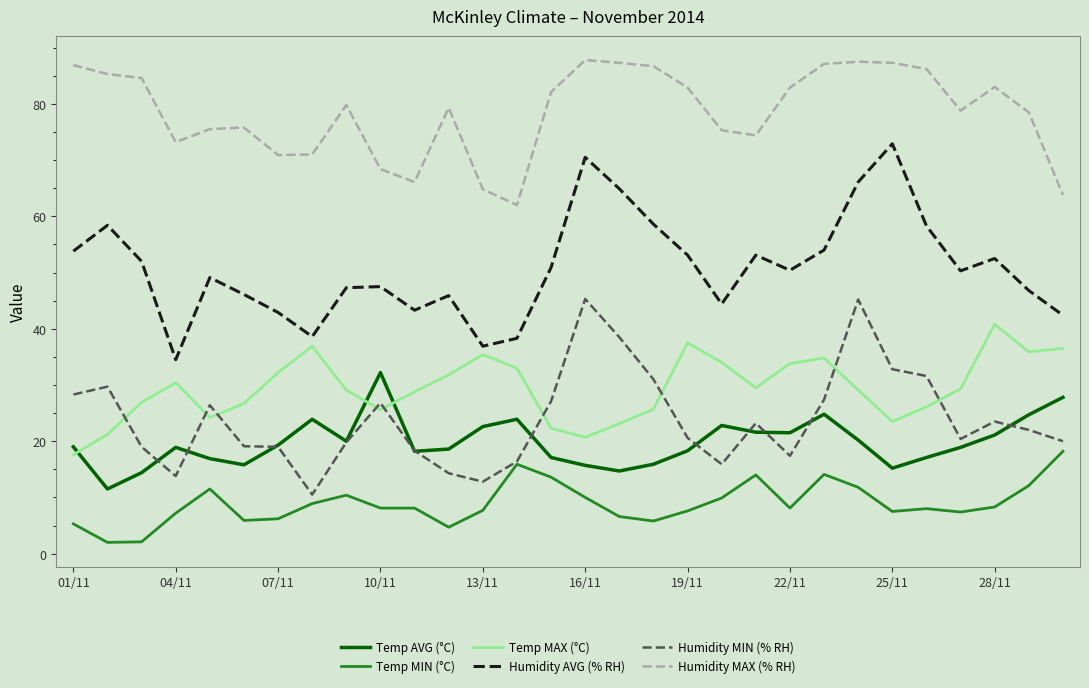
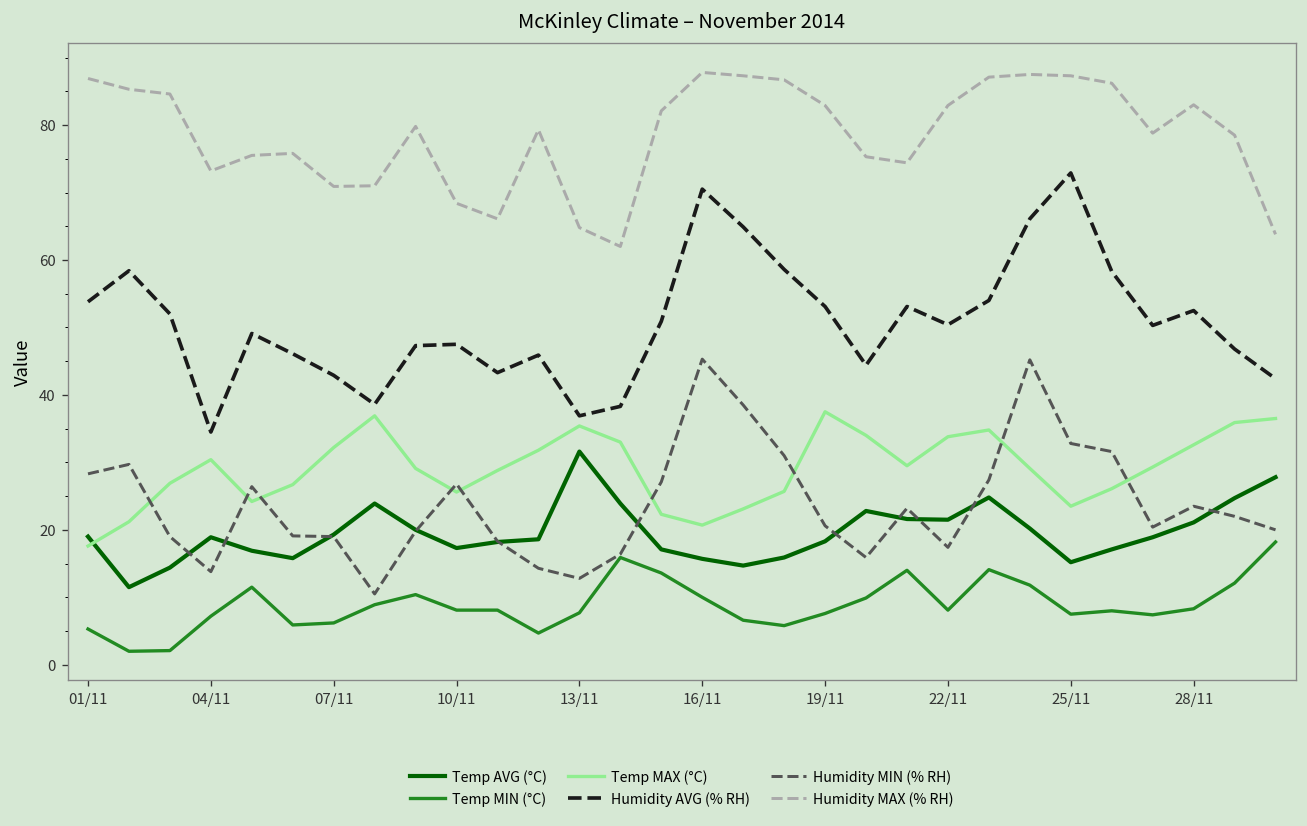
Temp AVG (°C), 10/11: 32 -> 17
Temp AVG (°C), 13/11: 23 -> 32
Temp MAX (°C), 28/11: 41 -> 33
